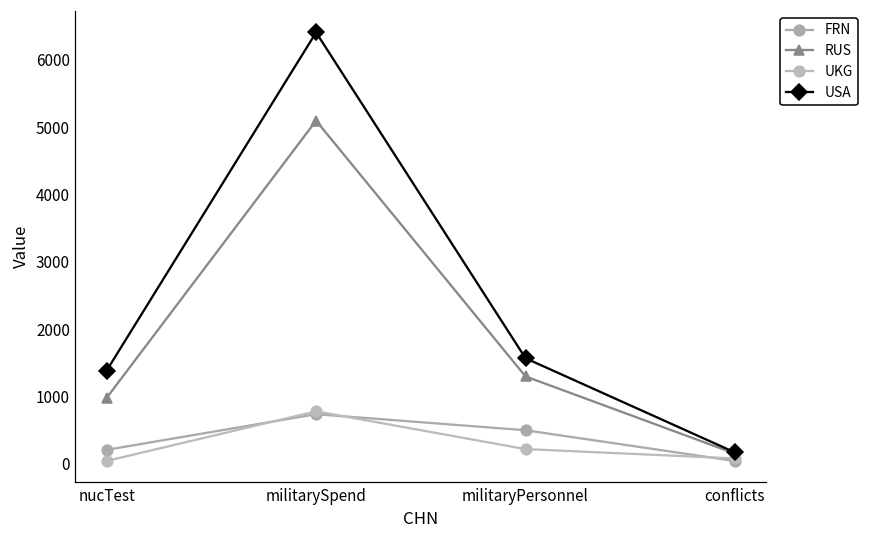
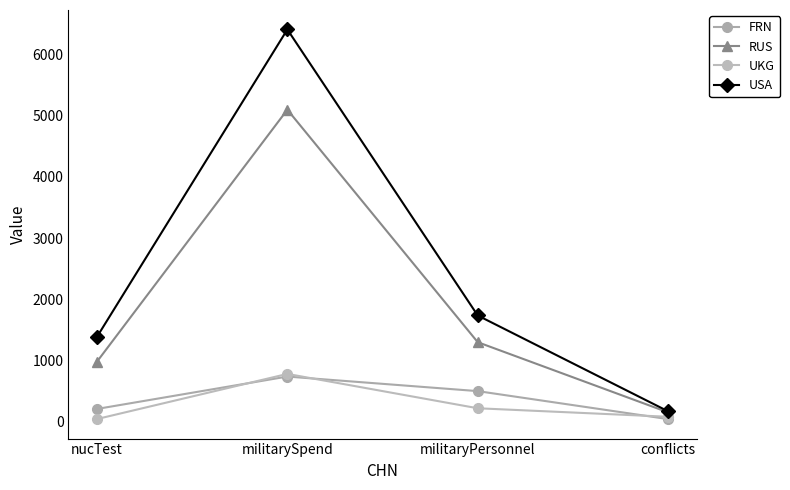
USA, militaryPersonnel: 1600 -> 1700
